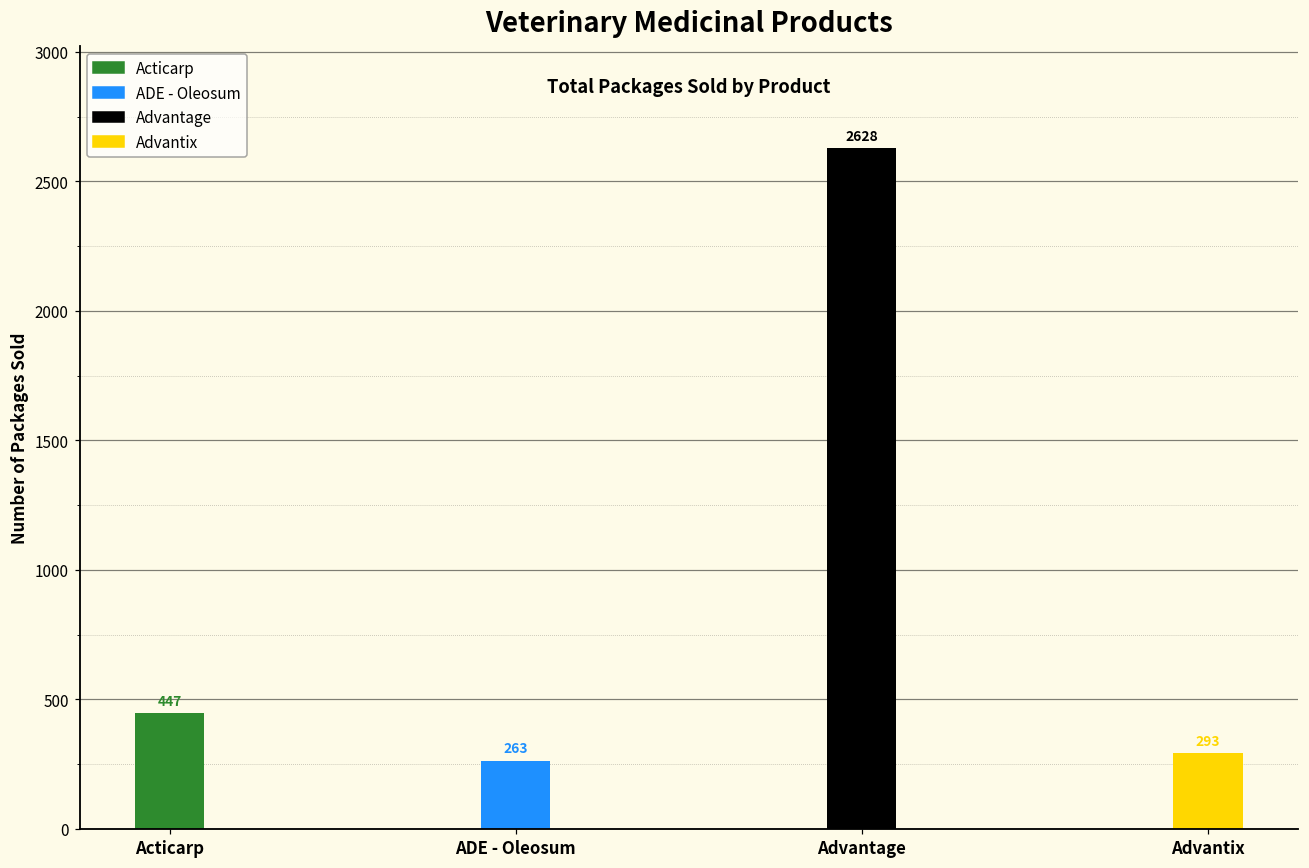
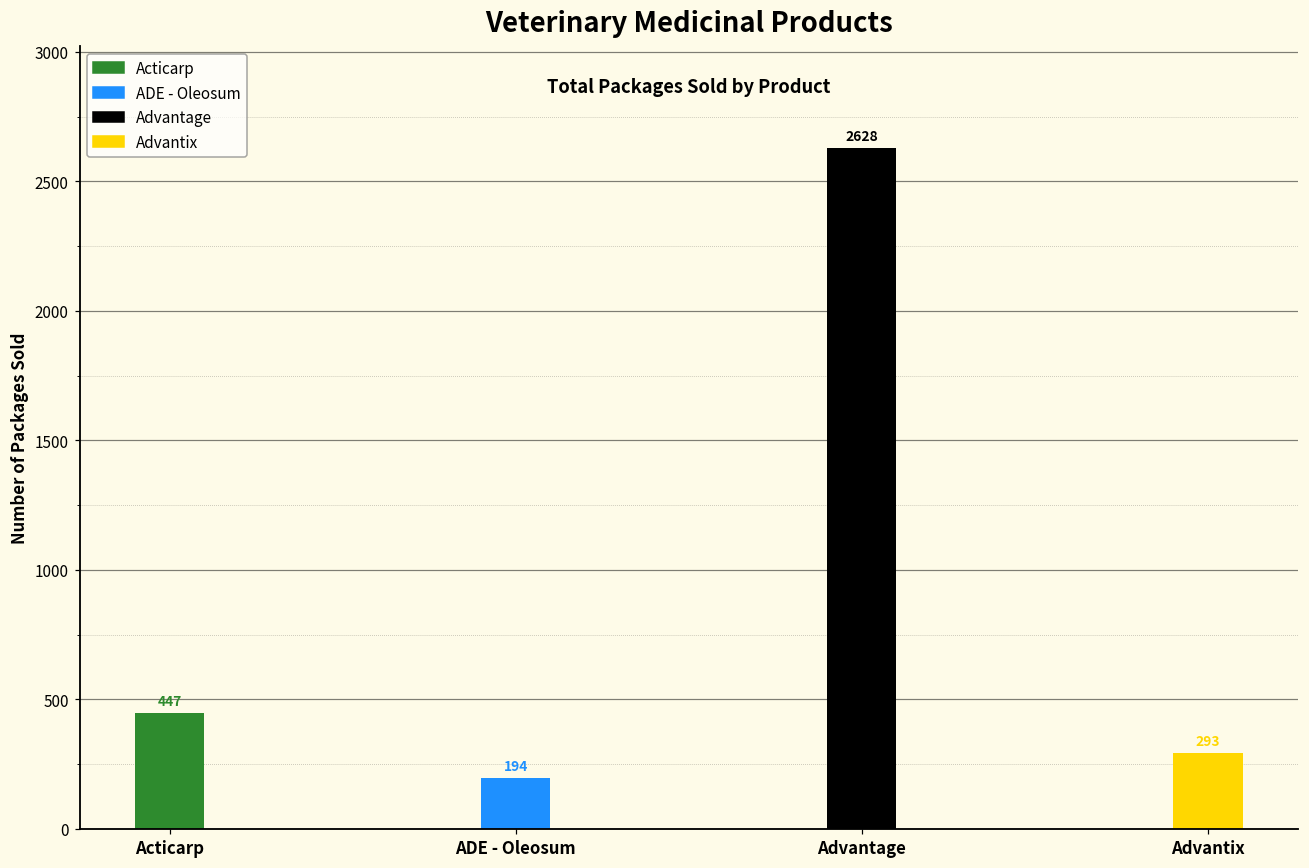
ADE - Oleosum: 263 -> 194
